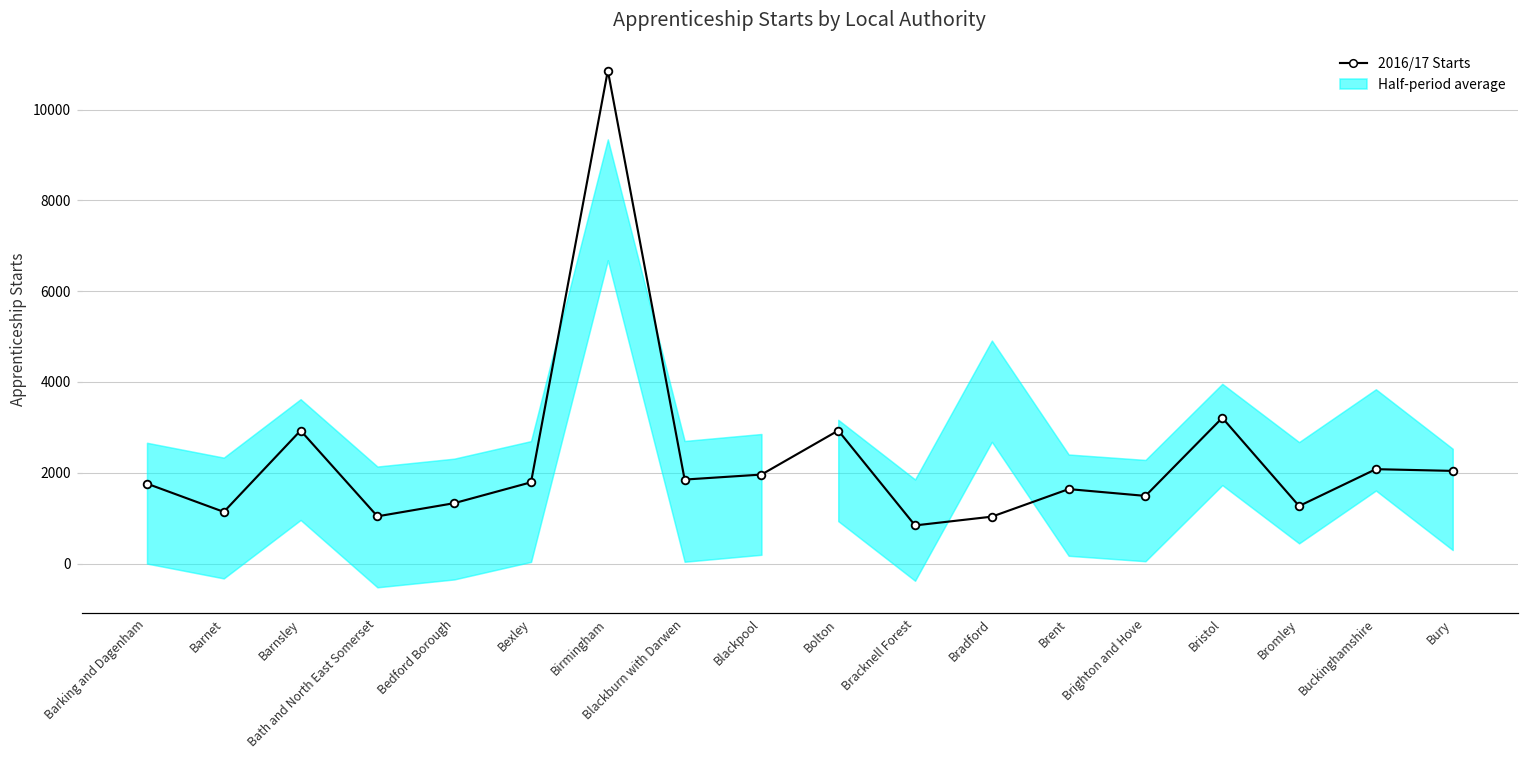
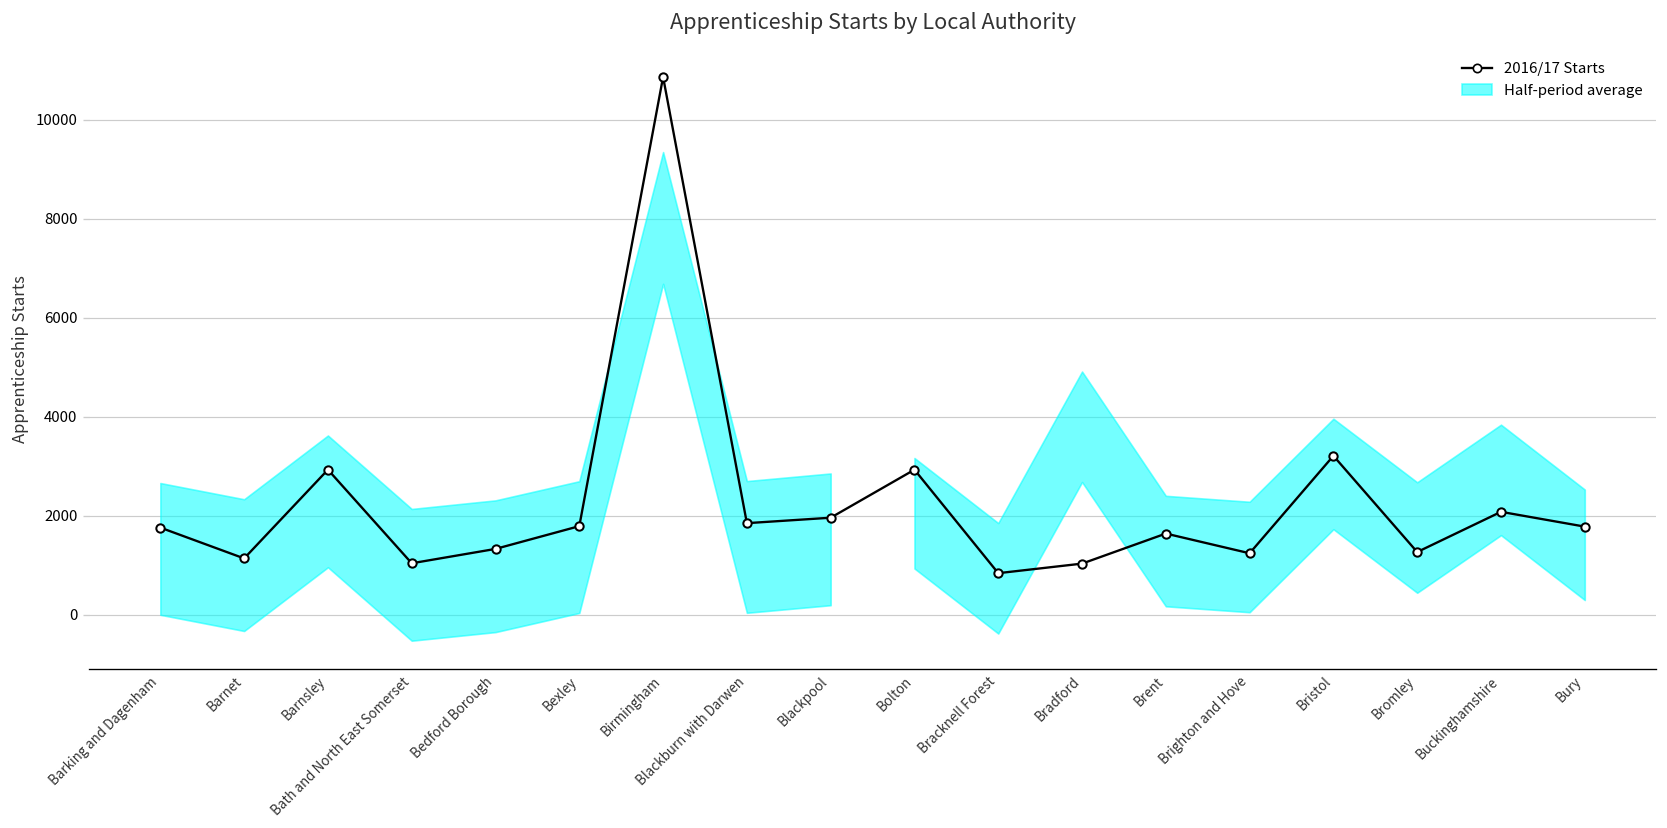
2016/17 Starts, Brighton and Hove: 1500 -> 1200
2016/17 Starts, Bury: 2000 -> 1800
